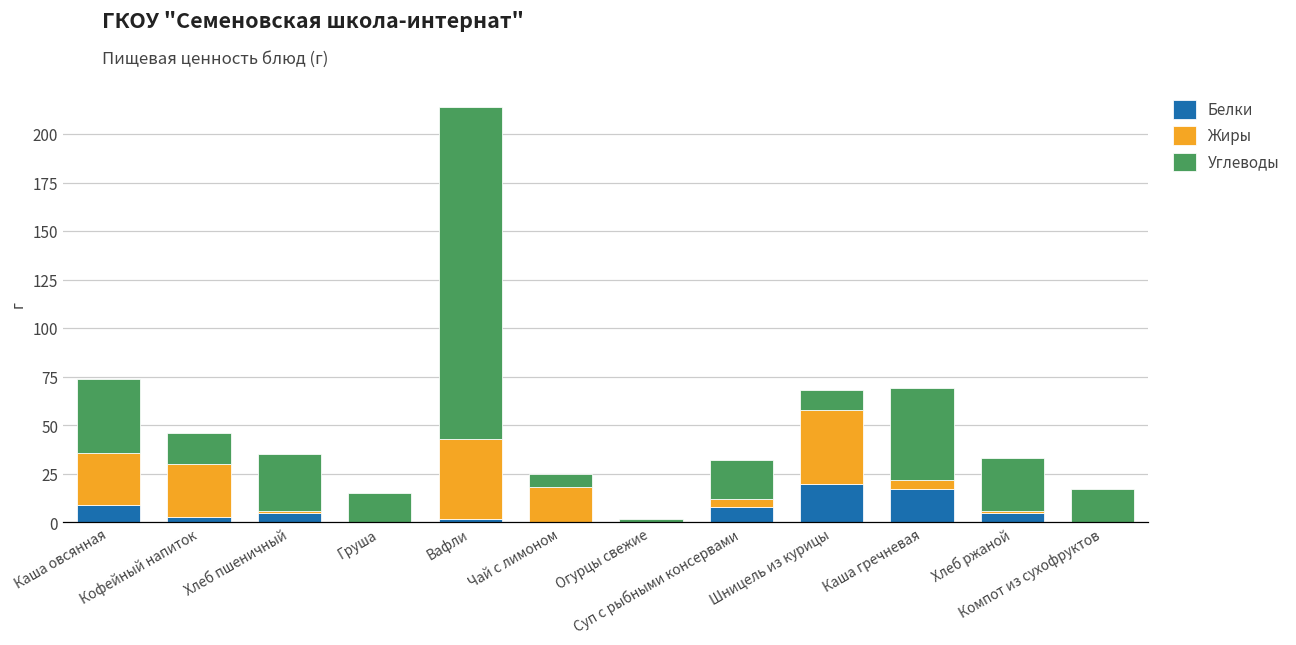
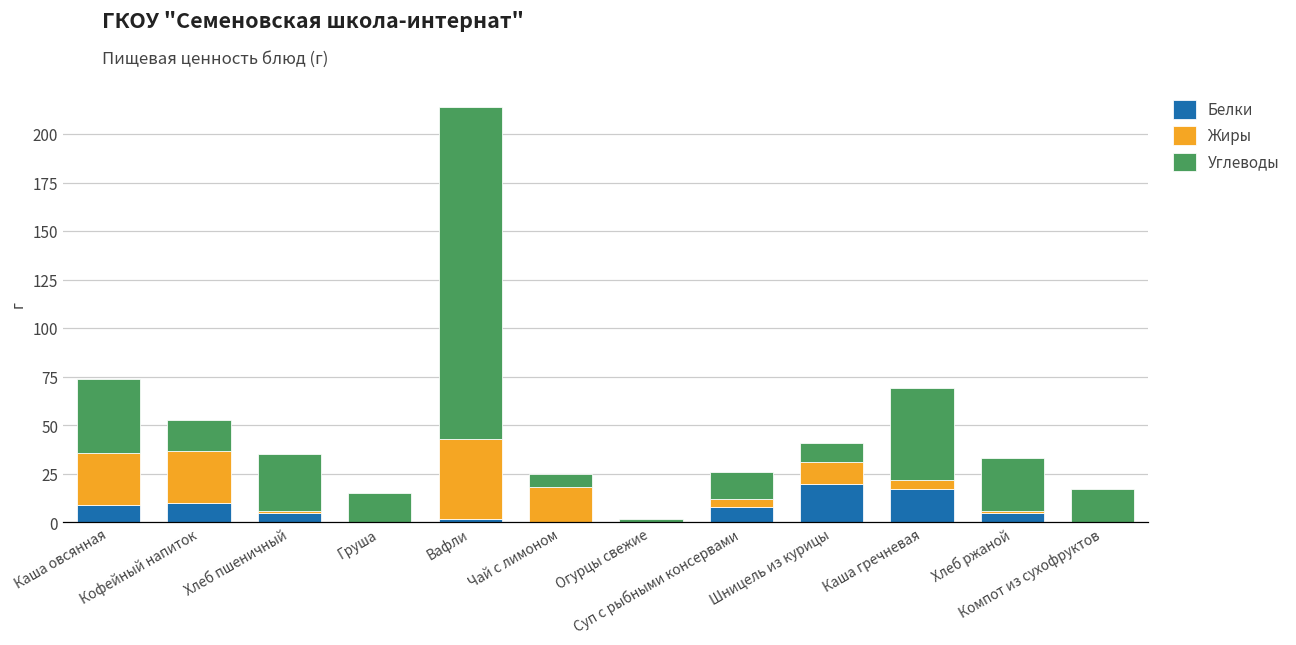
Белки, Кофейный напиток: 3 -> 10
Углеводы, Суп с рыбными консервами: 20 -> 14
Жиры, Шницель из курицы: 38 -> 11
